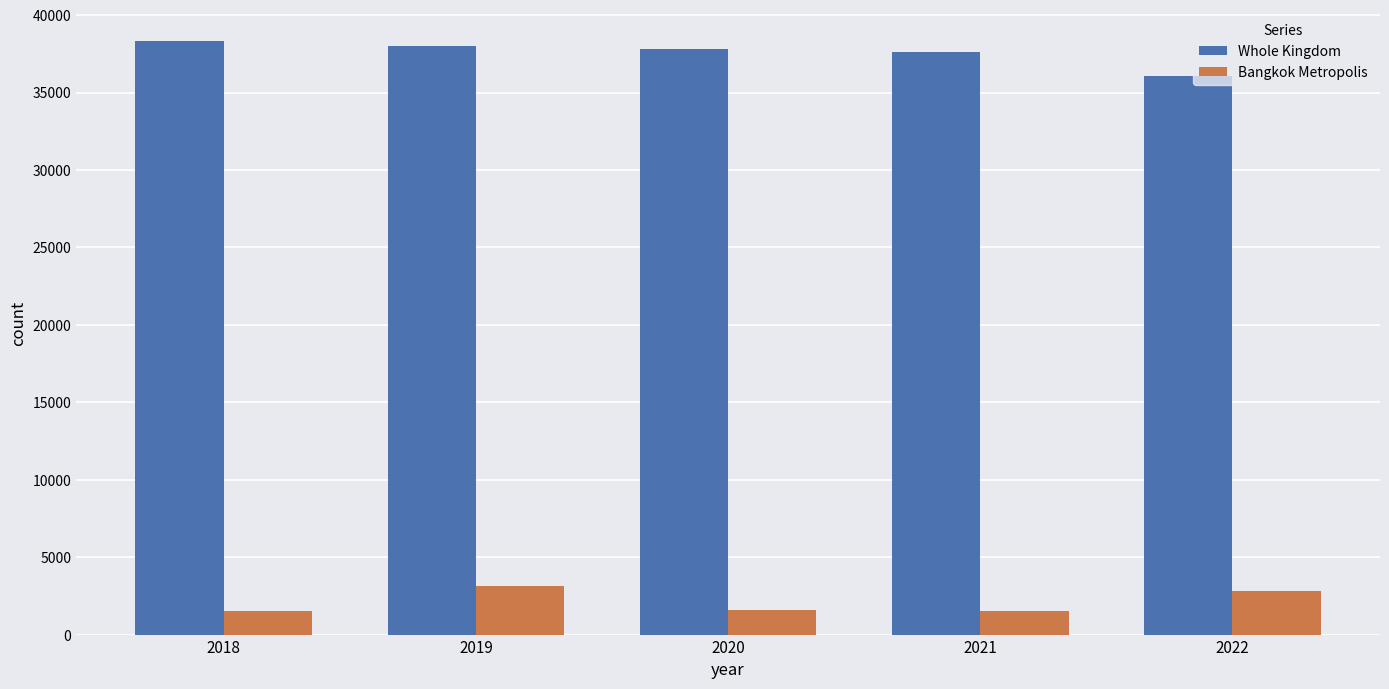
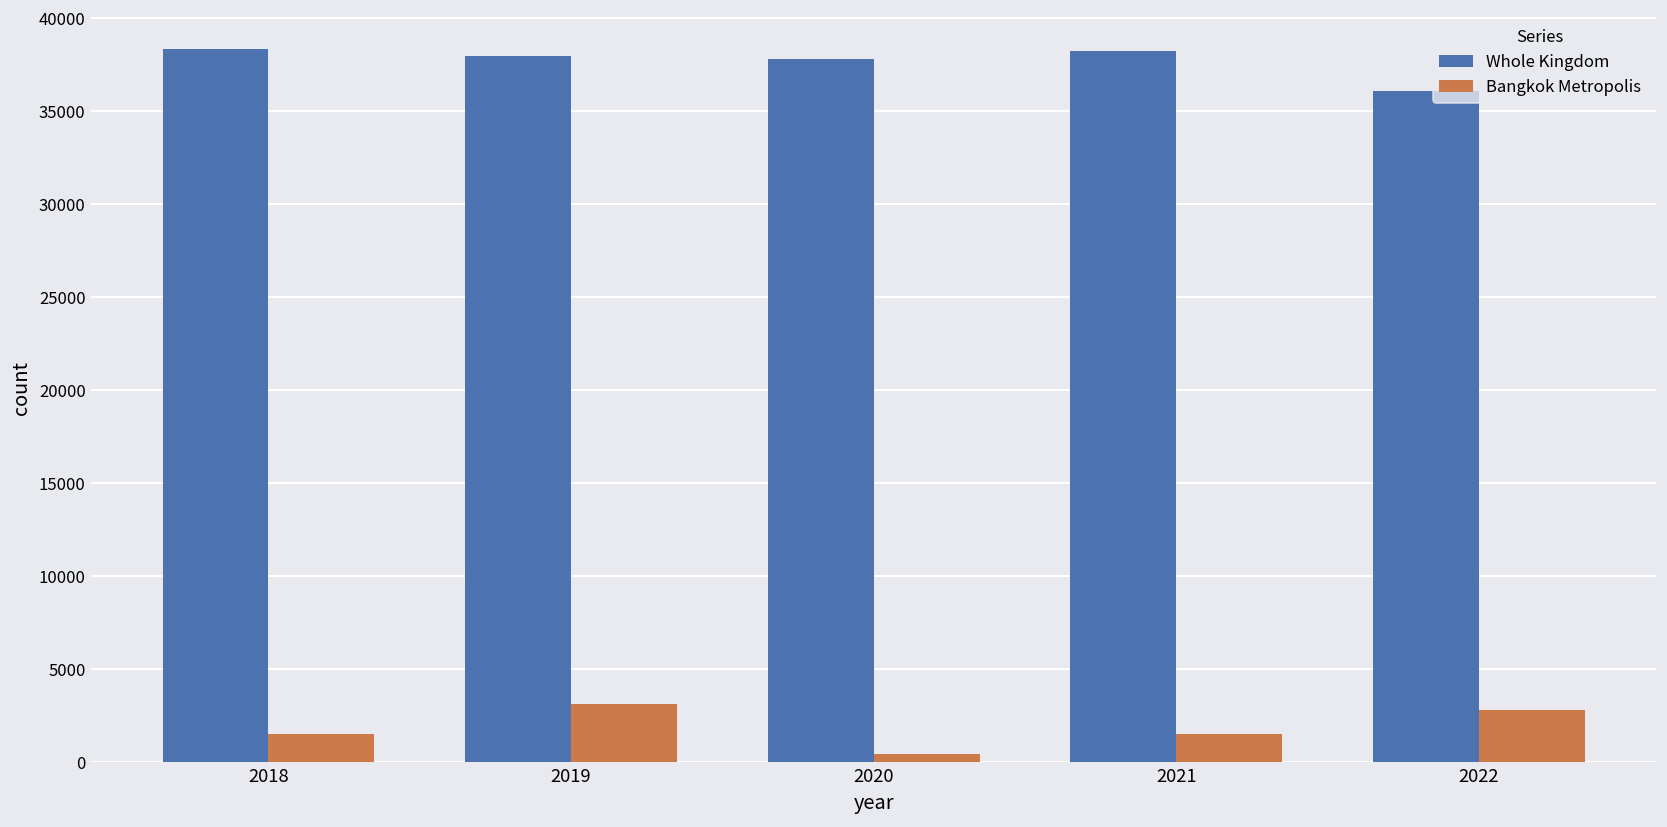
Bangkok Metropolis, 2020: 1600 -> 400
Whole Kingdom, 2021: 37600 -> 38200
